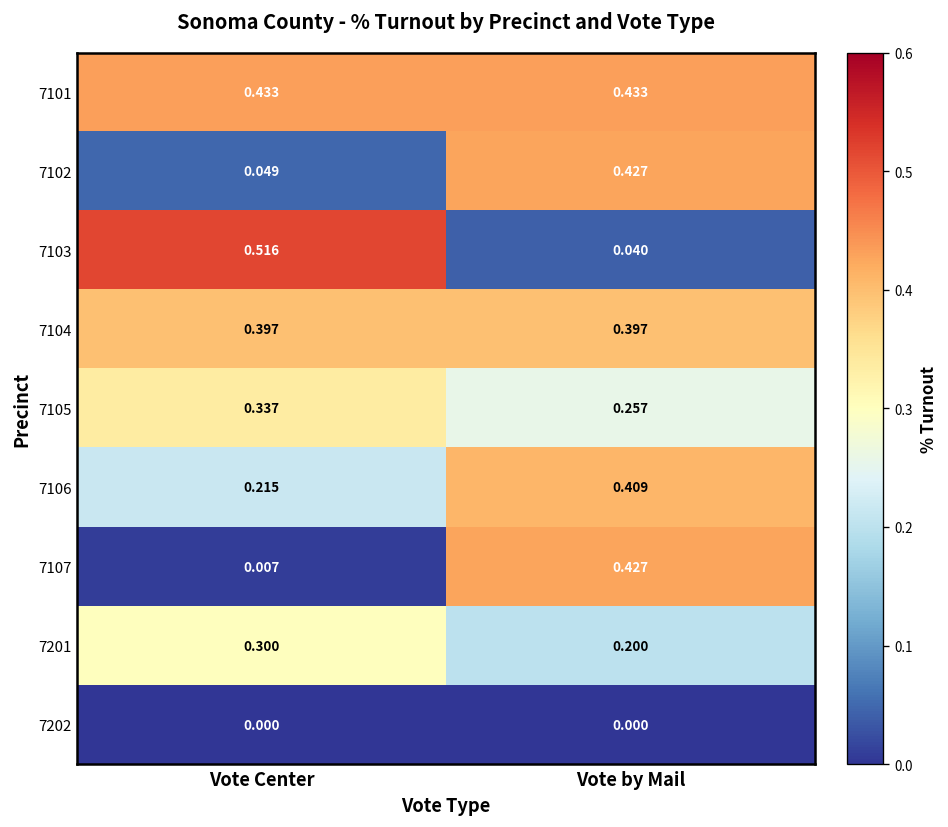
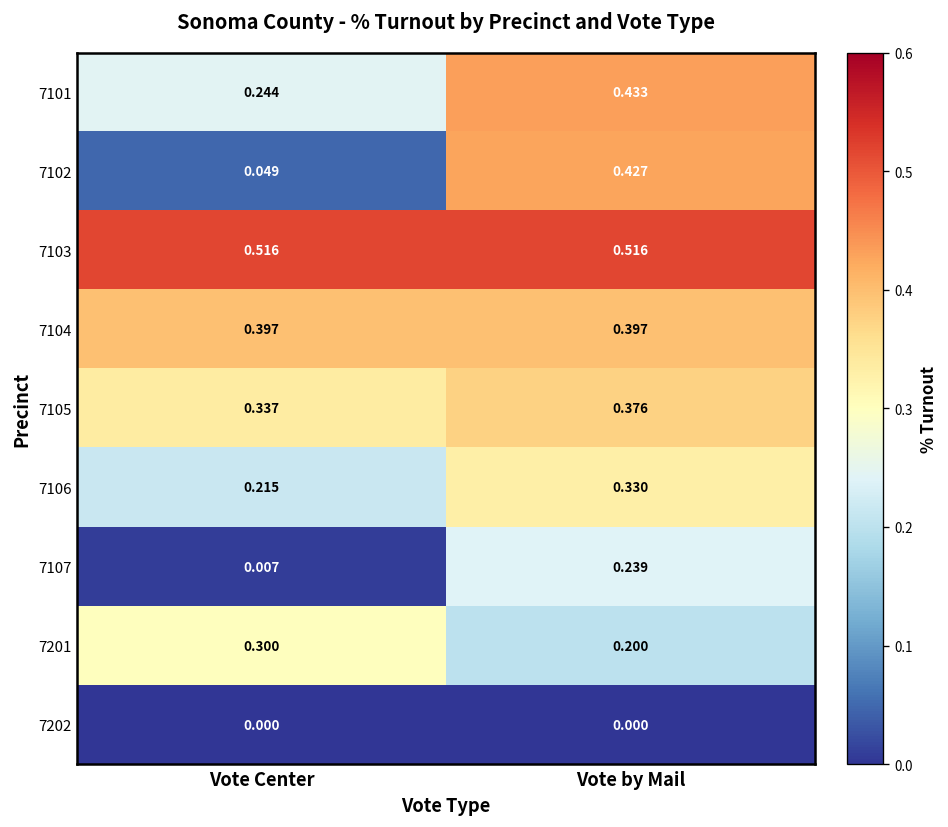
7101, Vote Center: 0.433 -> 0.244
7103, Vote by Mail: 0.040 -> 0.516
7105, Vote by Mail: 0.257 -> 0.376
7106, Vote by Mail: 0.409 -> 0.330
7107, Vote by Mail: 0.427 -> 0.239
